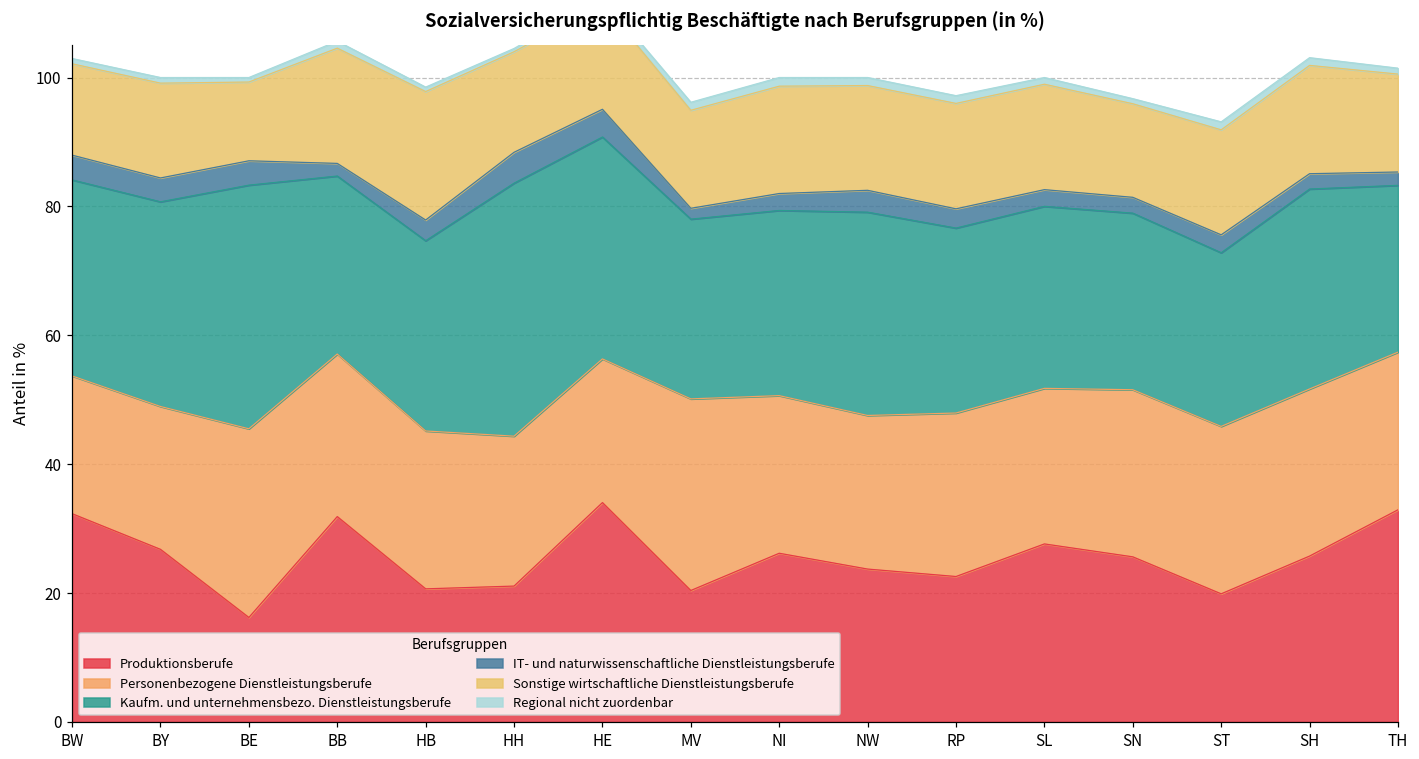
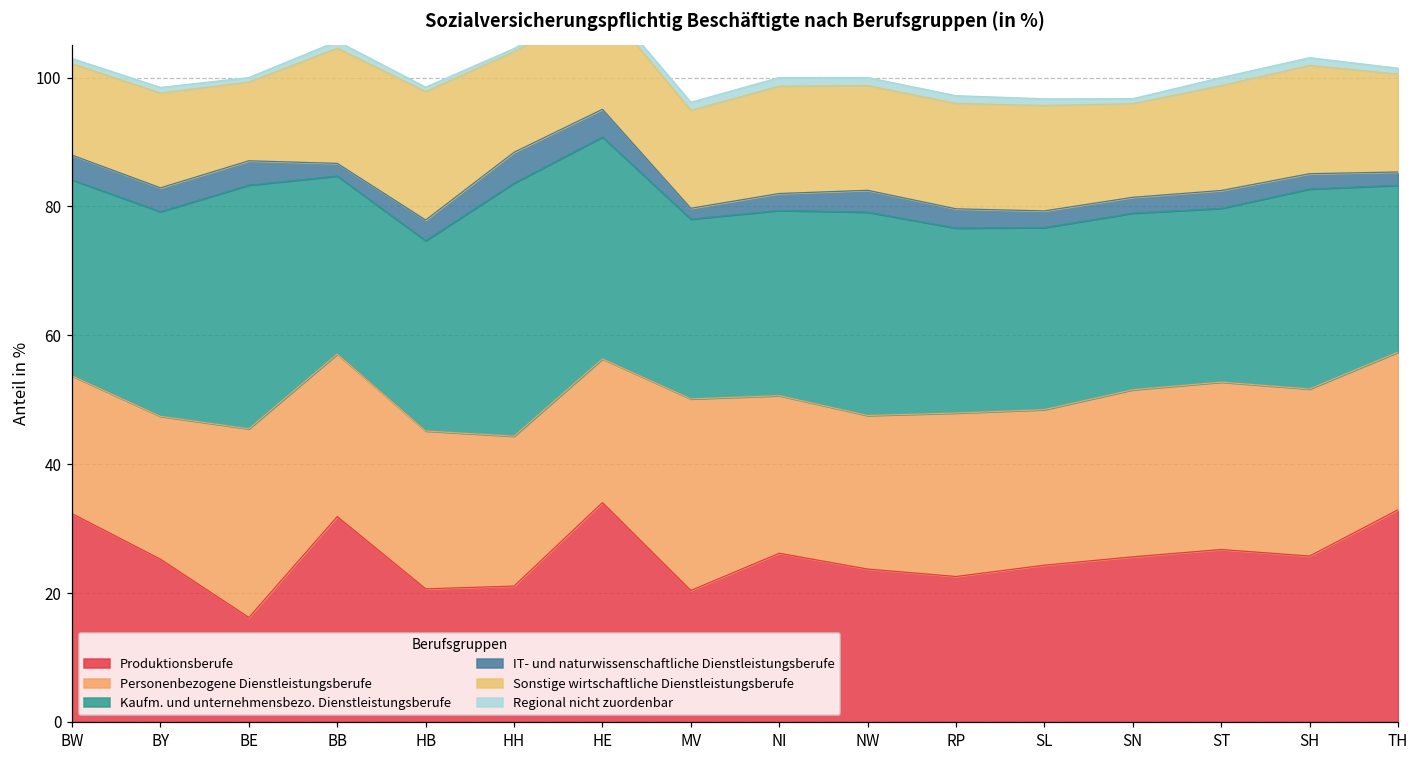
Produktionsberufe, BY: 27 -> 25
Produktionsberufe, SL: 28 -> 24
Produktionsberufe, ST: 20 -> 27
